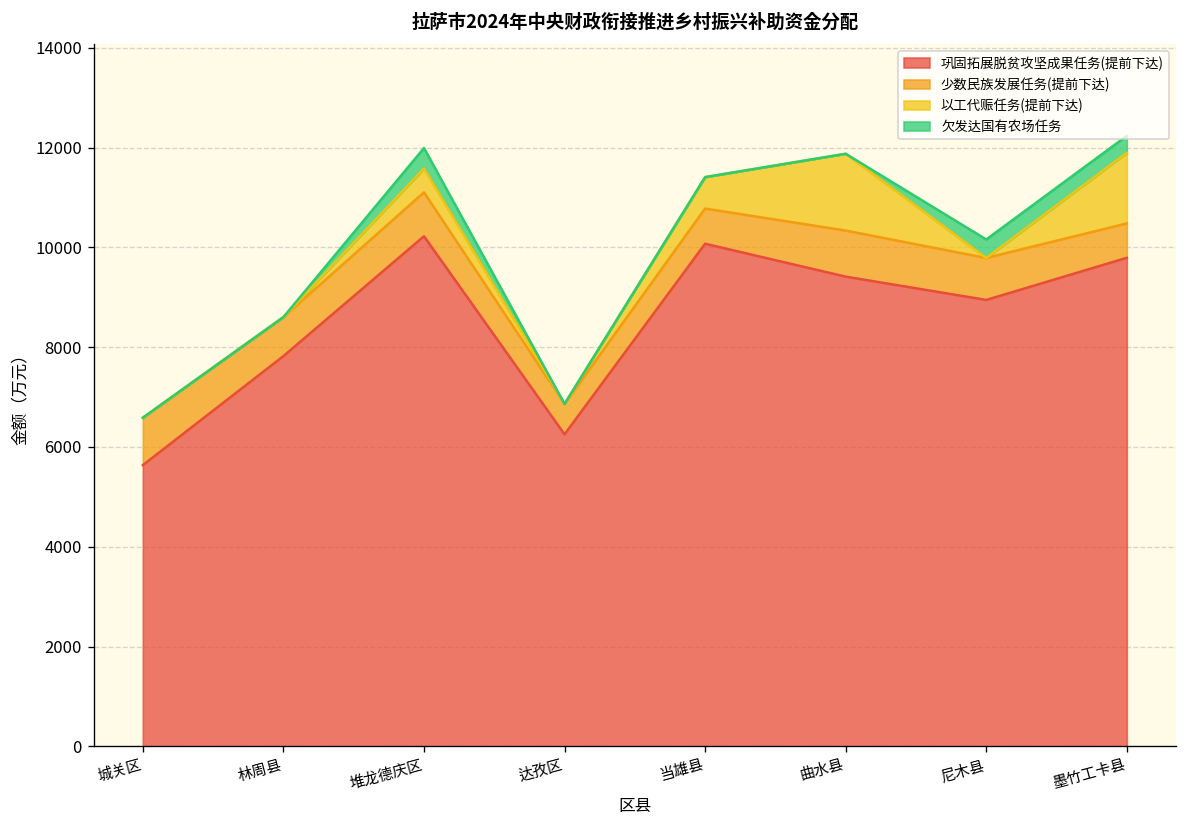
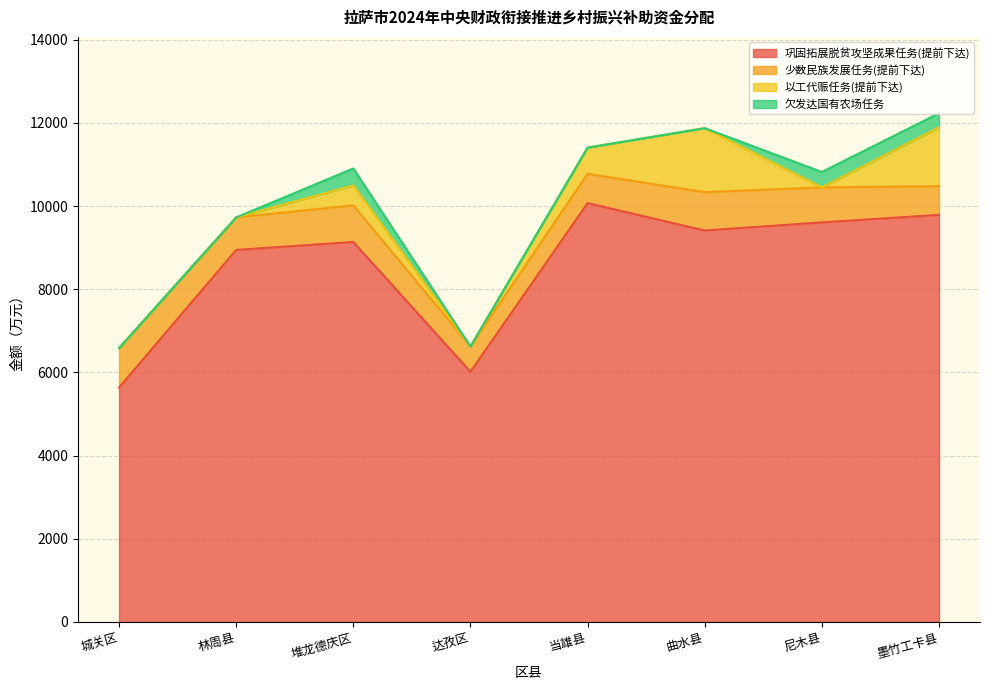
巩固拓展脱贫攻坚成果任务(提前下达), 林周县: 7800 -> 8900
巩固拓展脱贫攻坚成果任务(提前下达), 堆龙德庆区: 10200 -> 9100
巩固拓展脱贫攻坚成果任务(提前下达), 达孜区: 6300 -> 6000
巩固拓展脱贫攻坚成果任务(提前下达), 尼木县: 8900 -> 9600
